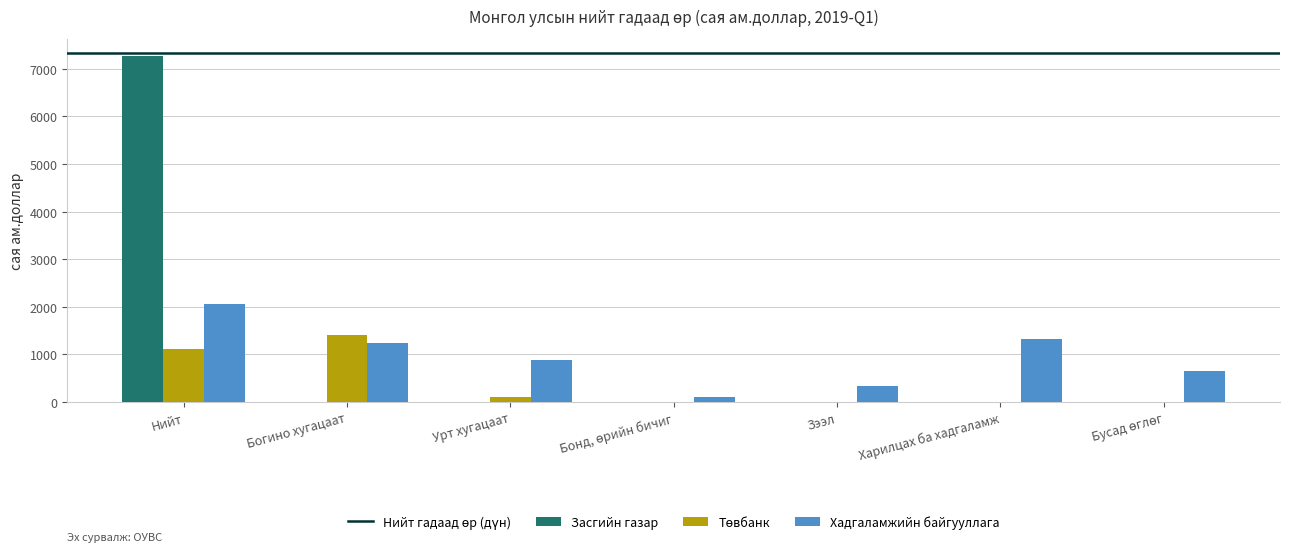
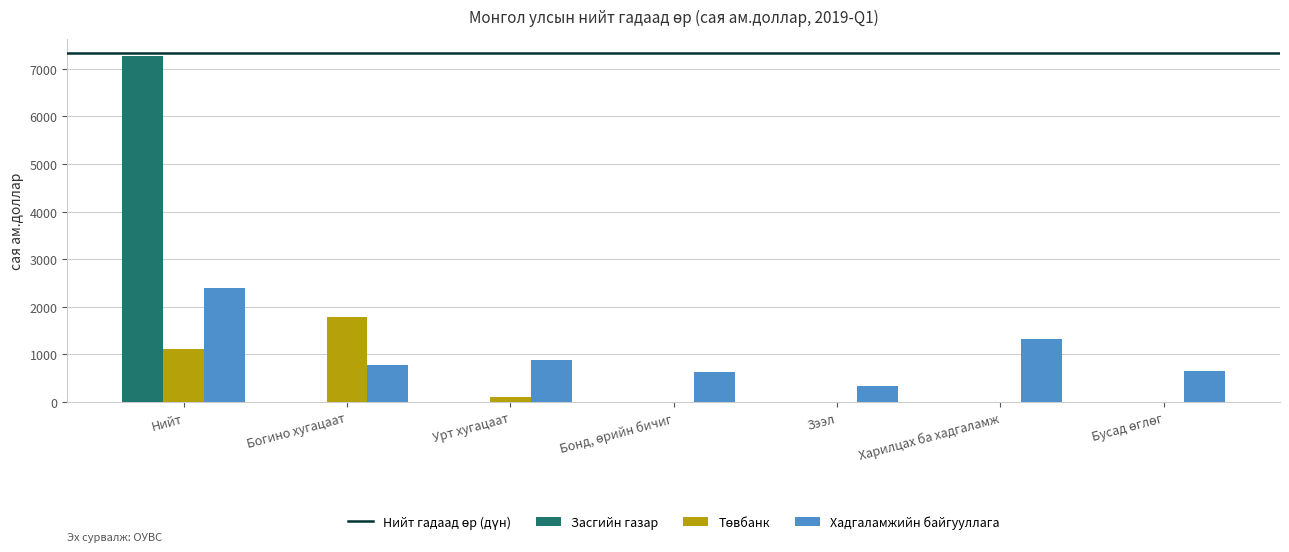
Хадгаламжийн байгууллага, Нийт: 2100 -> 2400
Төвбанк, Богино хугацаат: 1400 -> 1800
Хадгаламжийн байгууллага, Богино хугацаат: 1200 -> 800
Хадгаламжийн байгууллага, Бонд, өрийн бичиг: 100 -> 600
